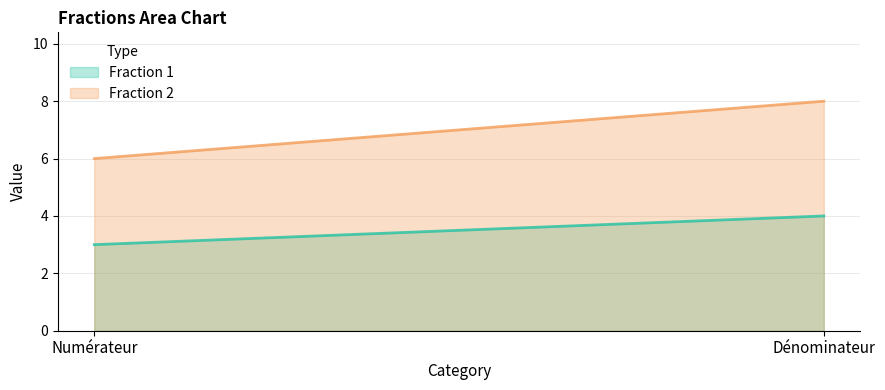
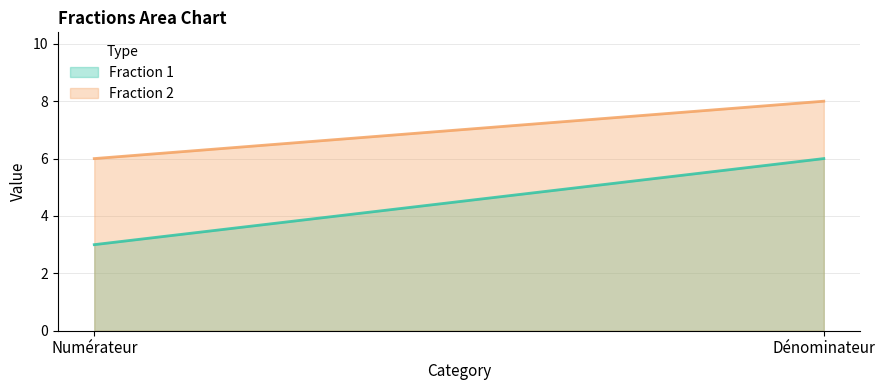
Fraction 1, Dénominateur: 4 -> 6
